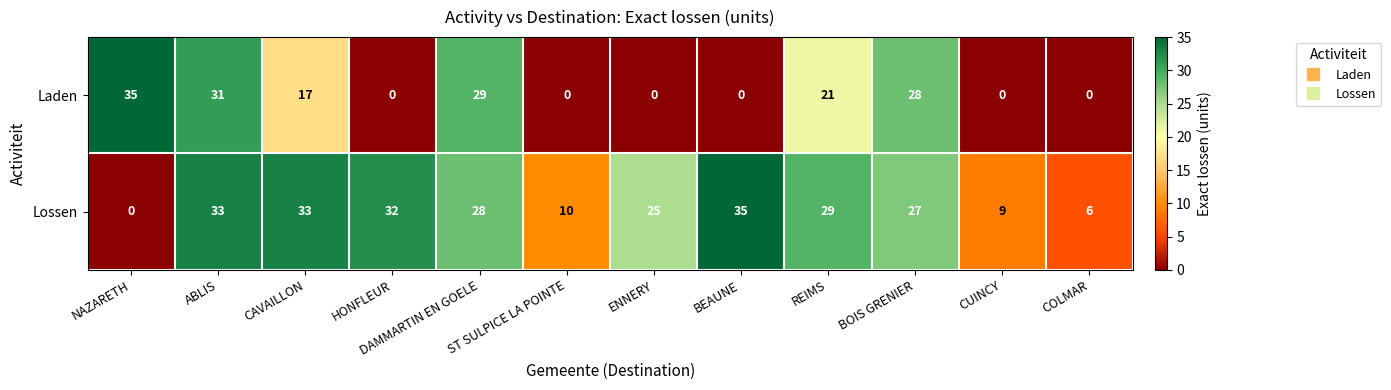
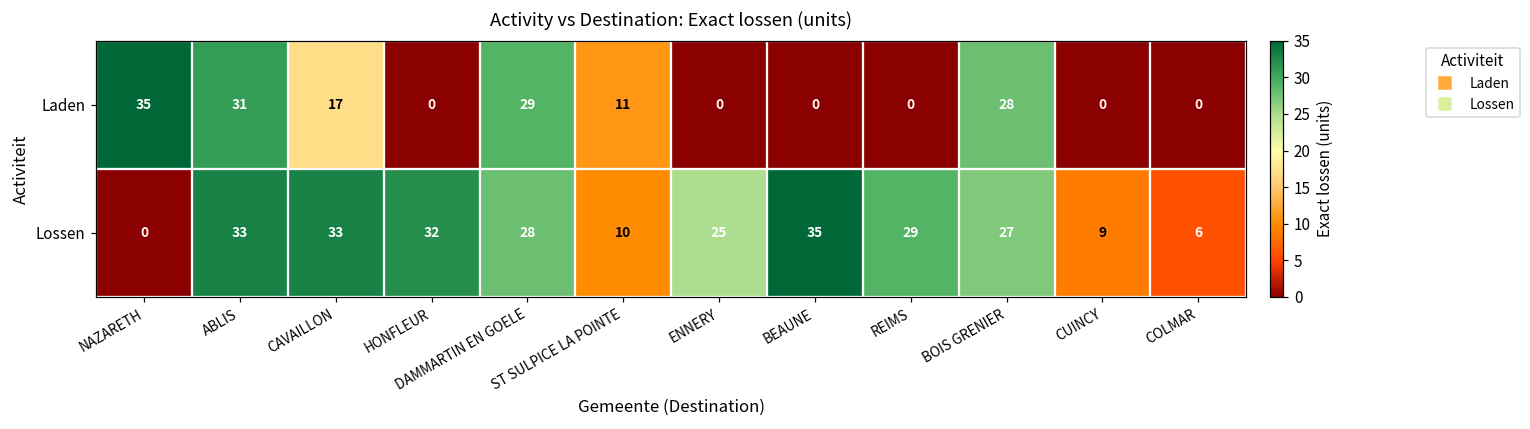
Laden, ST SULPICE LA POINTE: 0 -> 11
Laden, REIMS: 21 -> 0
